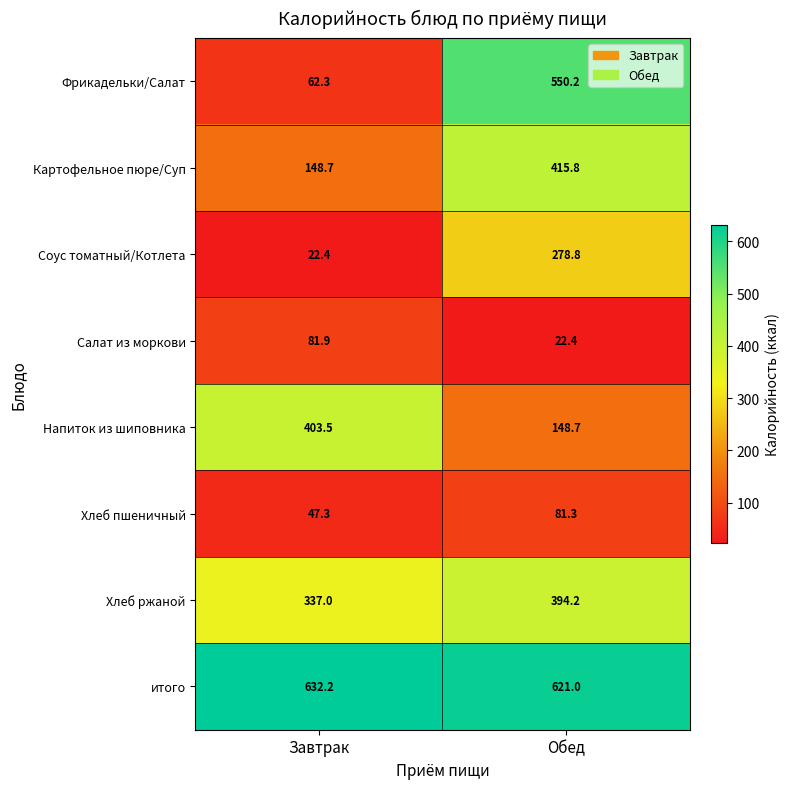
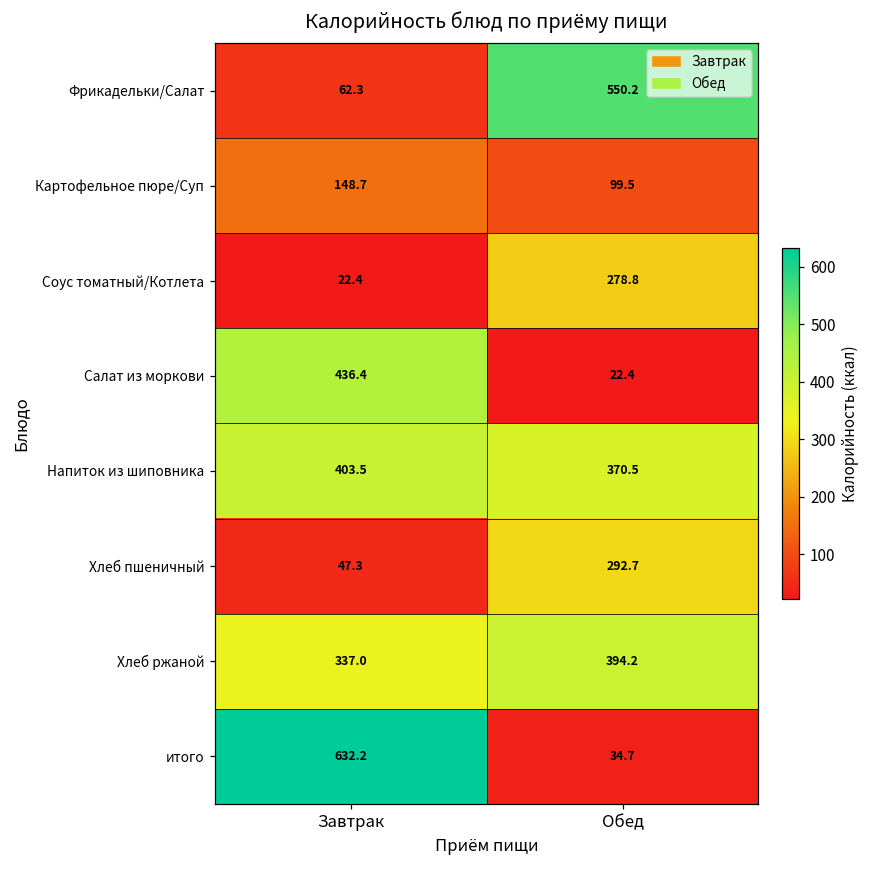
Картофельное пюре/Суп, Обед: 415.8 -> 99.5
Салат из моркови, Завтрак: 81.9 -> 436.4
Напиток из шиповника, Обед: 148.7 -> 370.5
Хлеб пшеничный, Обед: 81.3 -> 292.7
итого, Обед: 621.0 -> 34.7
